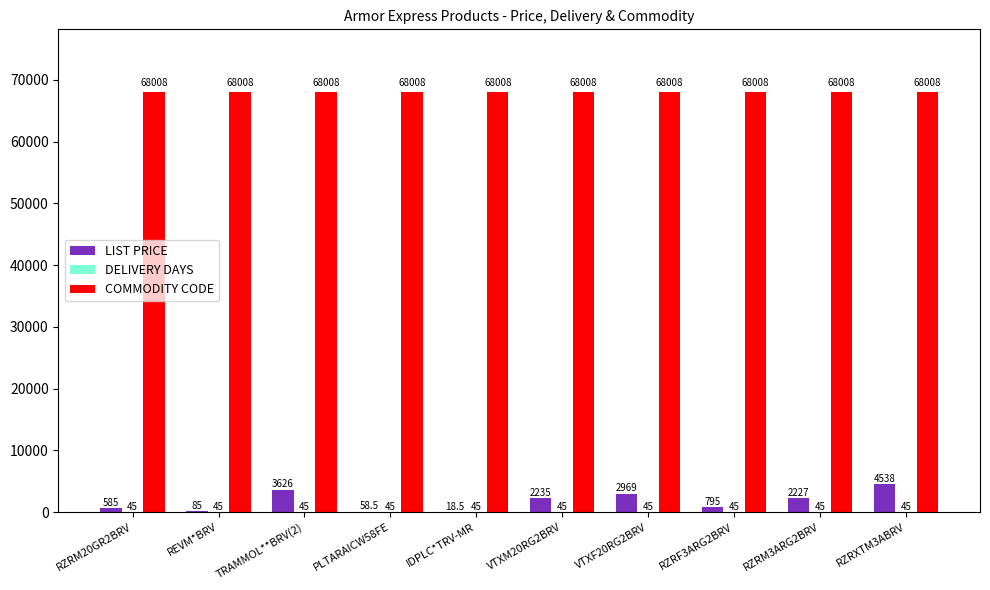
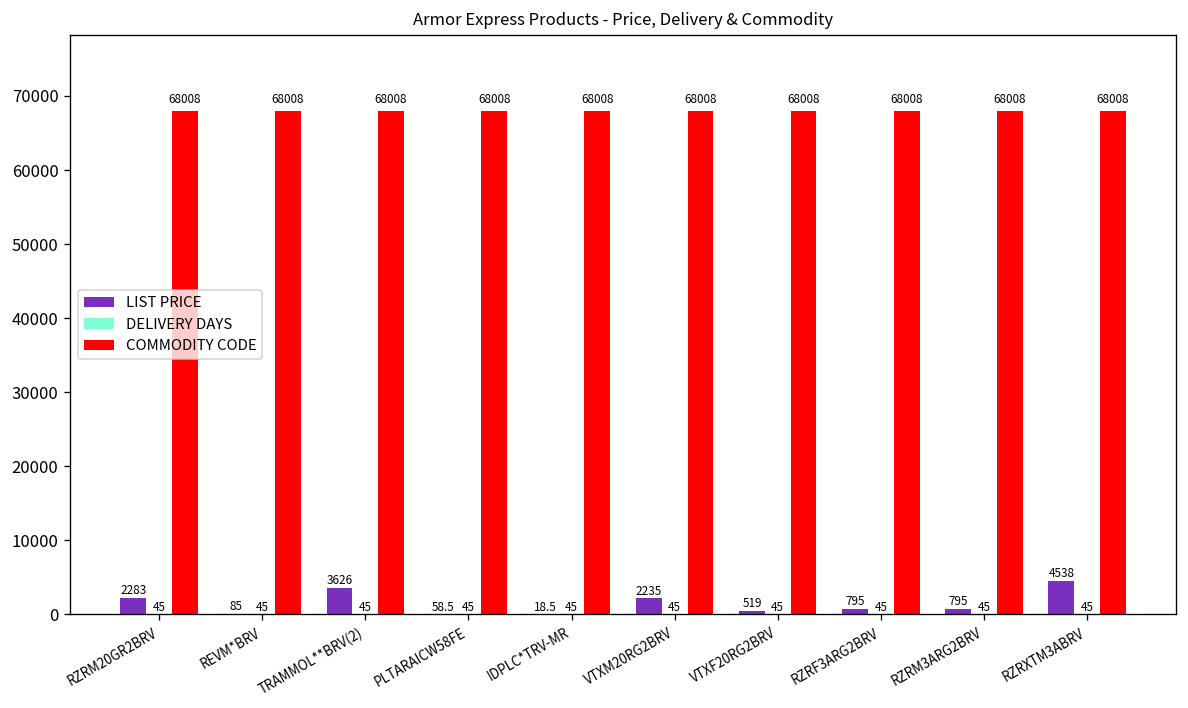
LIST PRICE, RZRM20GR2BRV: 585 -> 2283
LIST PRICE, VTXF20RG2BRV: 2969 -> 519
LIST PRICE, RZRM3ARG2BRV: 2227 -> 795
